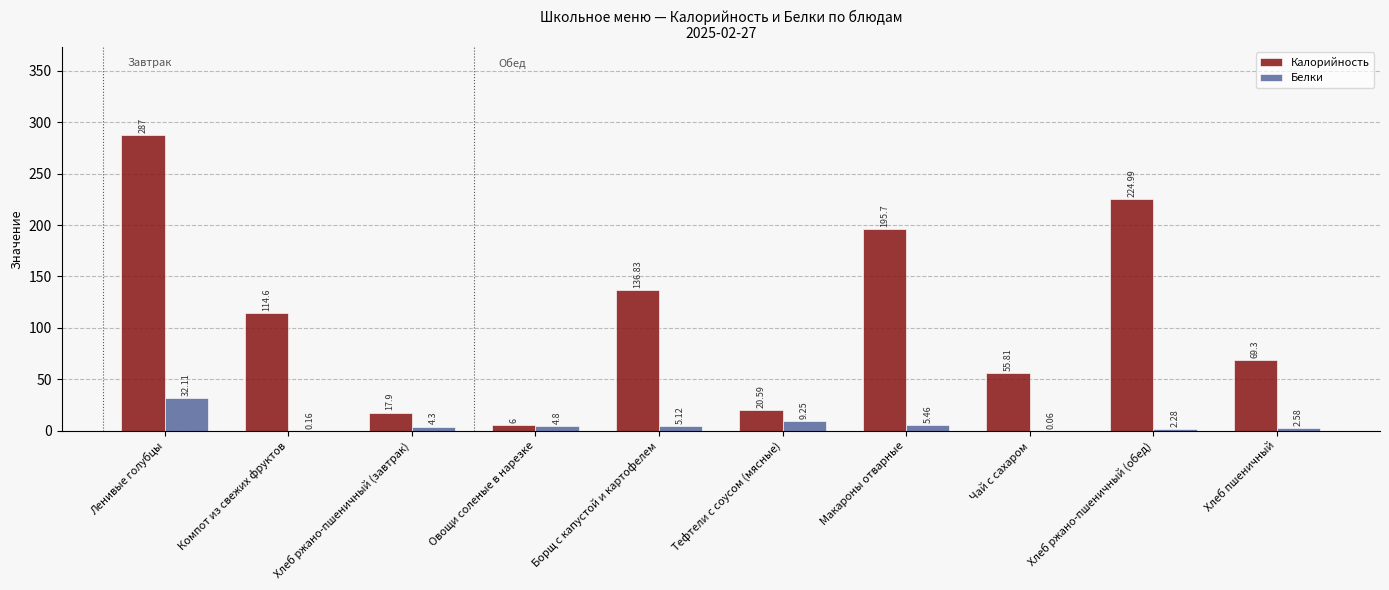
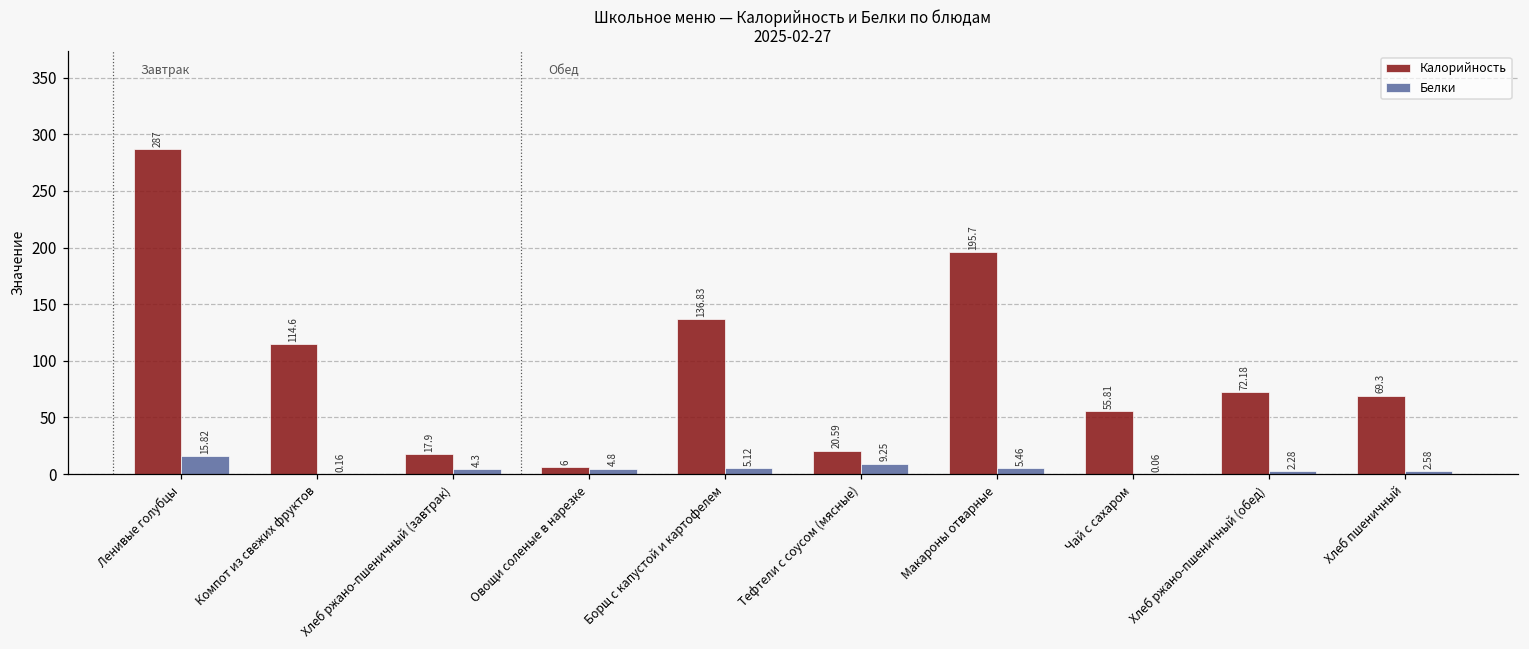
Белки, Ленивые голубцы: 32.11 -> 15.82
Калорийность, Хлеб ржано-пшеничный (обед): 224.99 -> 72.18
